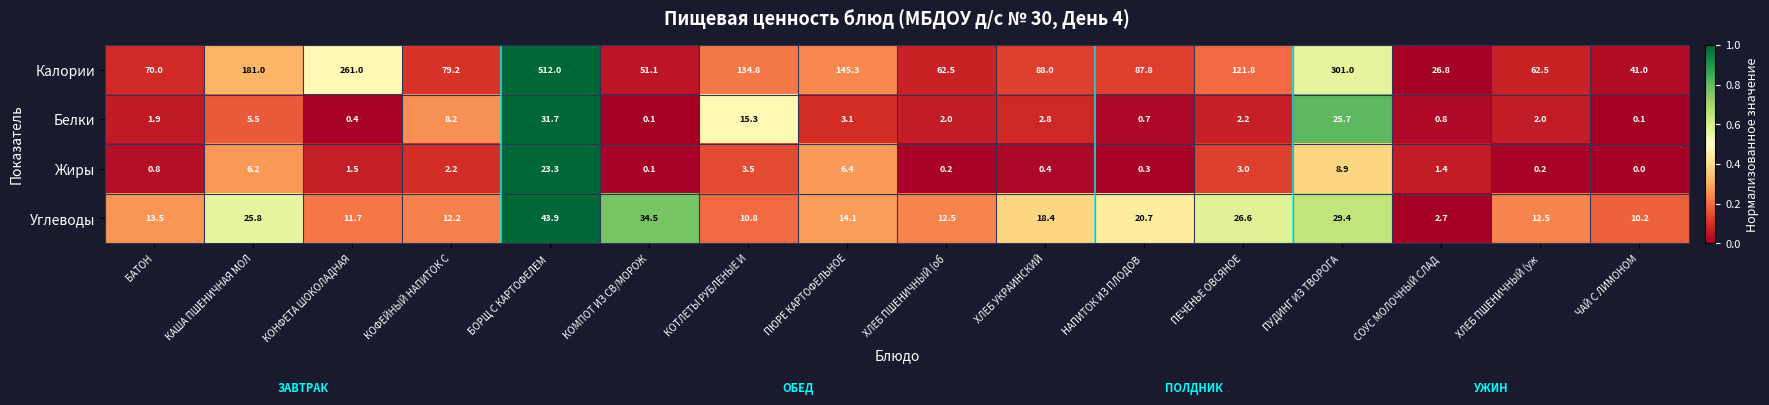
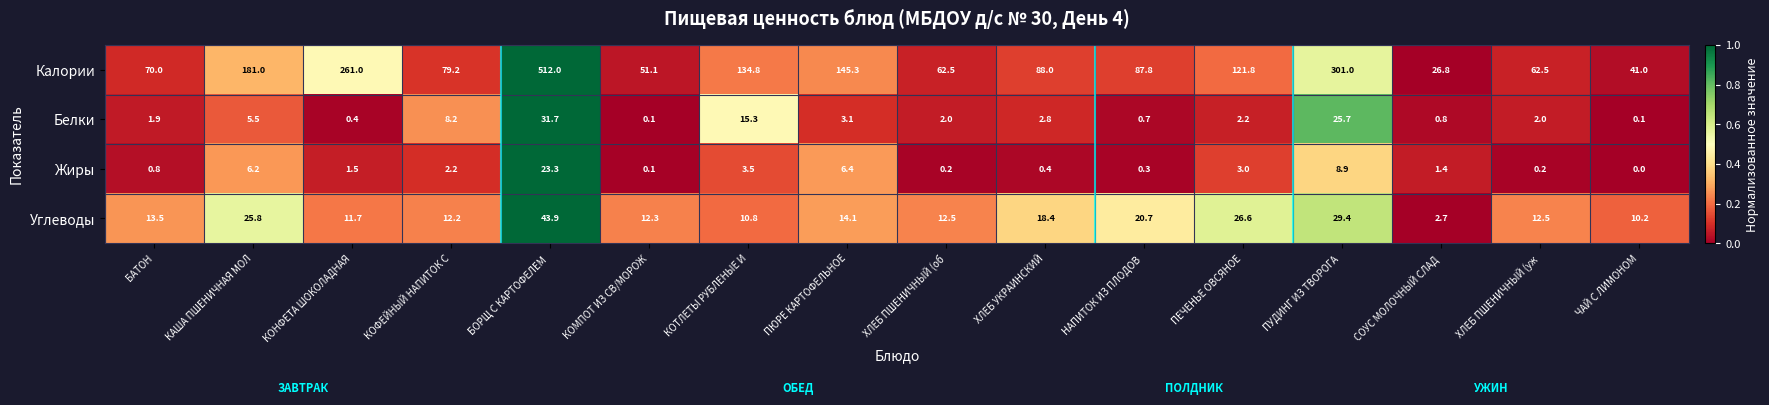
Углеводы, КОМПОТ ИЗ СВ/МОРОЖ: 34.5 -> 12.3
